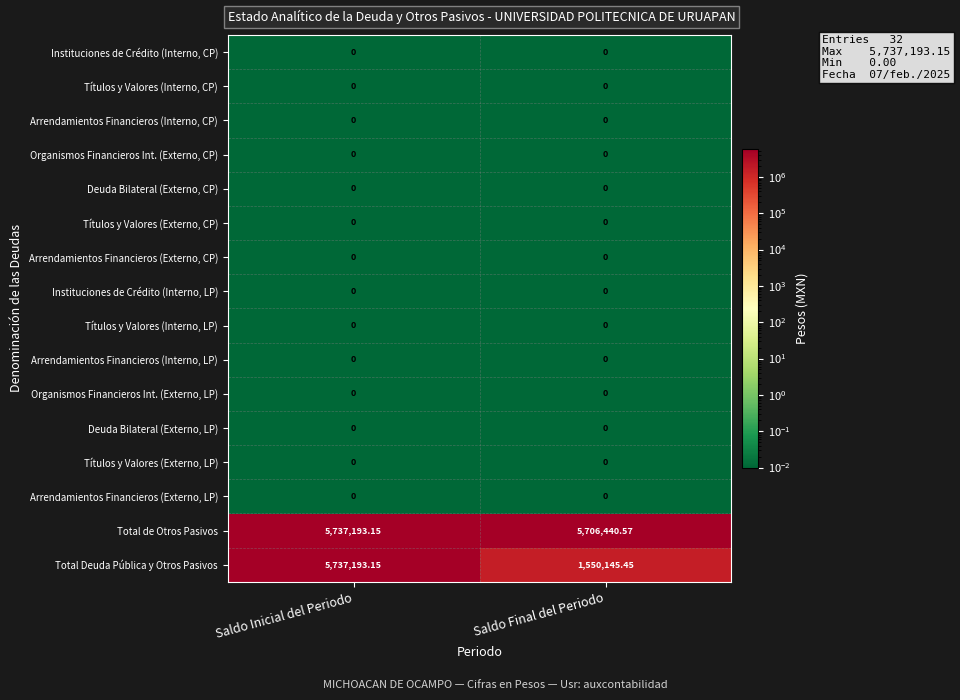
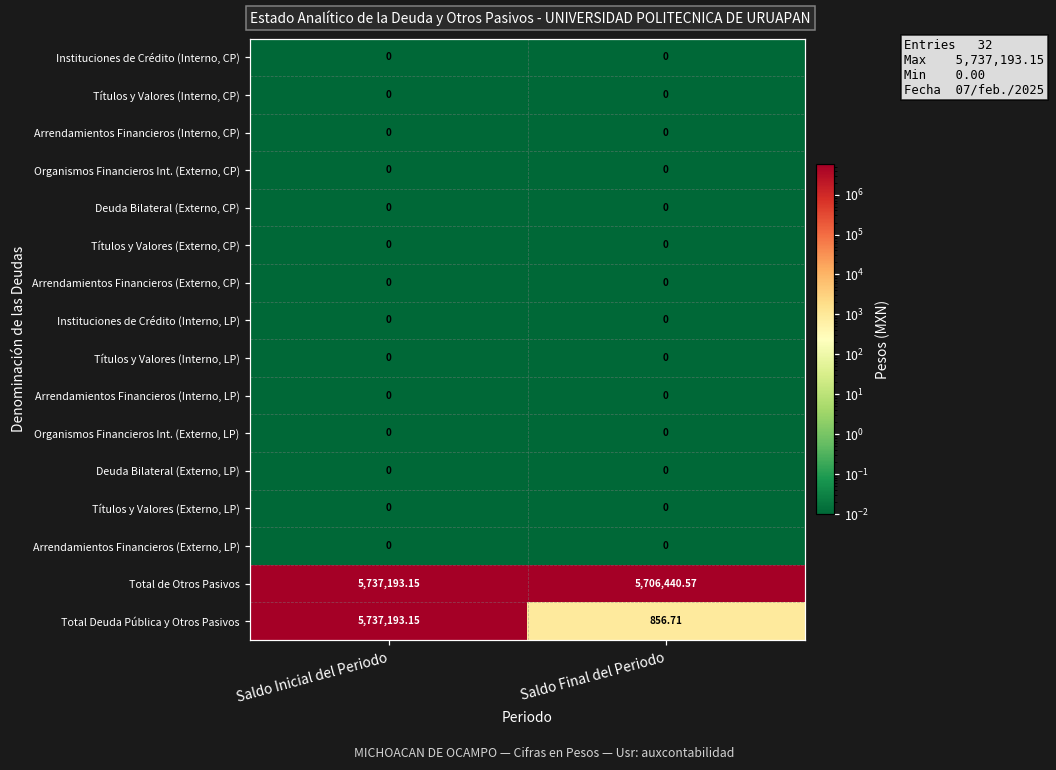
Total Deuda Pública y Otros Pasivos, Saldo Final del Periodo: 1,550,145.45 -> 856.71
